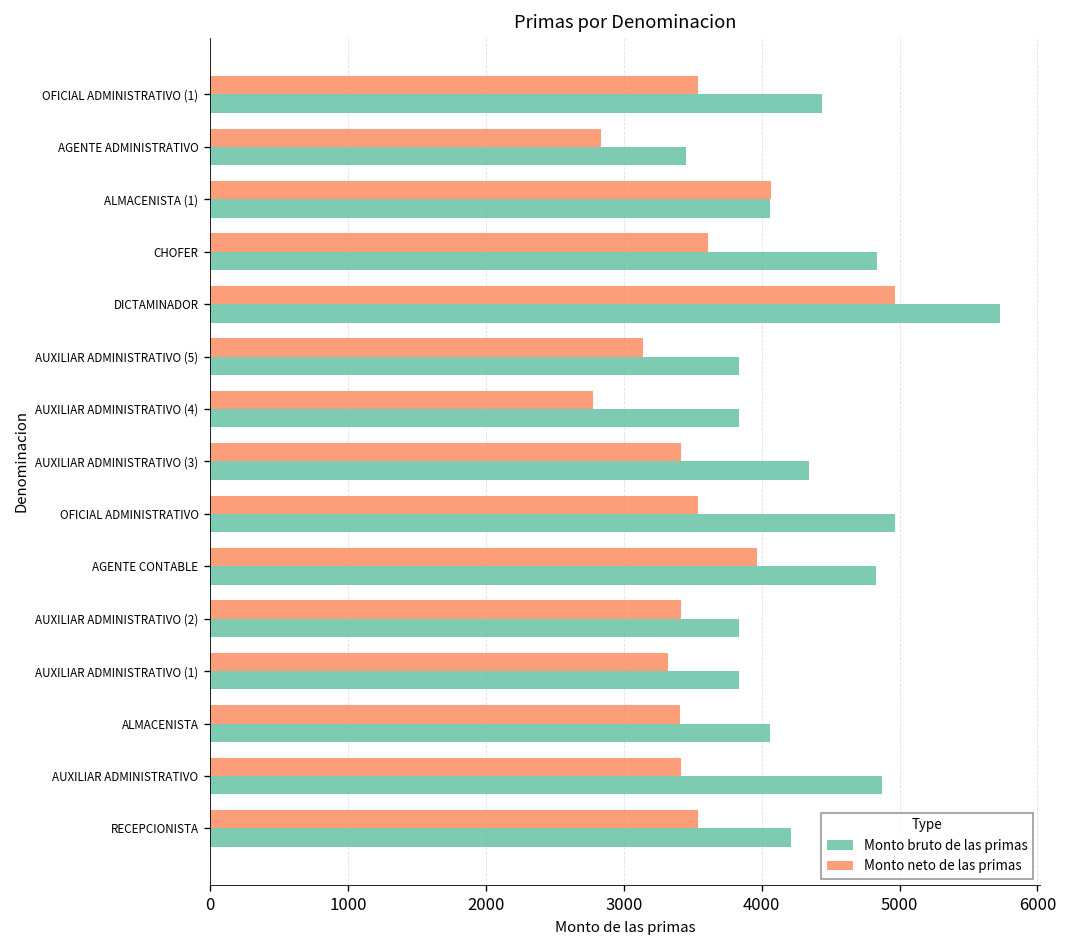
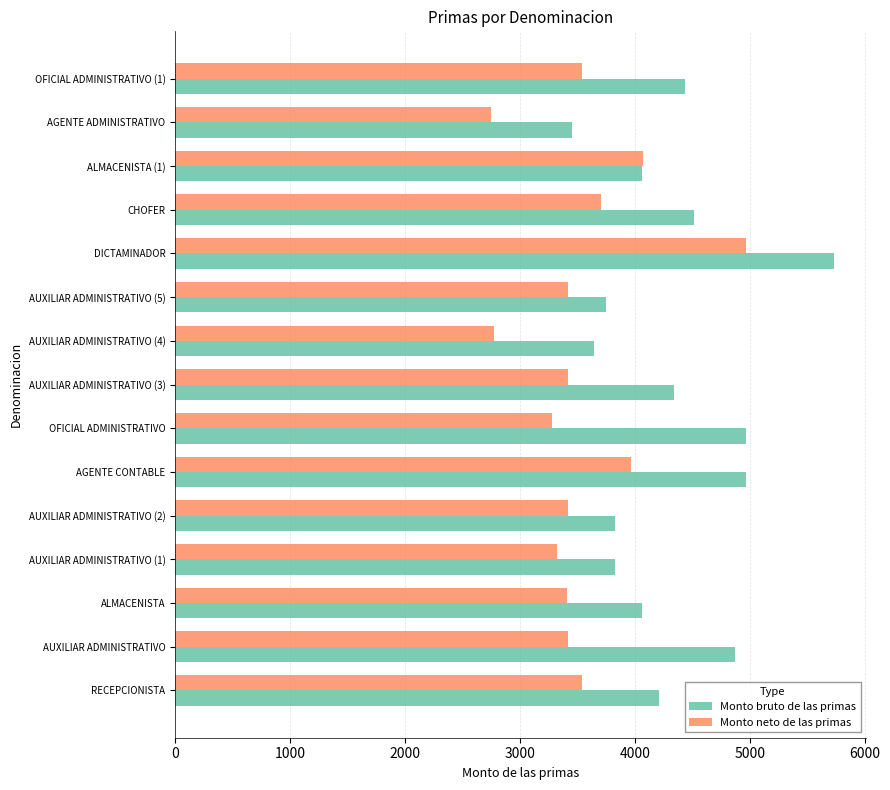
Monto neto de las primas, AGENTE ADMINISTRATIVO: 2830 -> 2750
Monto neto de las primas, CHOFER: 3610 -> 3710
Monto bruto de las primas, CHOFER: 4840 -> 4520
Monto neto de las primas, AUXILIAR ADMINISTRATIVO (5): 3140 -> 3420
Monto bruto de las primas, AUXILIAR ADMINISTRATIVO (5): 3830 -> 3750
Monto bruto de las primas, AUXILIAR ADMINISTRATIVO (4): 3830 -> 3640
Monto neto de las primas, OFICIAL ADMINISTRATIVO: 3540 -> 3280
Monto bruto de las primas, AGENTE CONTABLE: 4830 -> 4970
